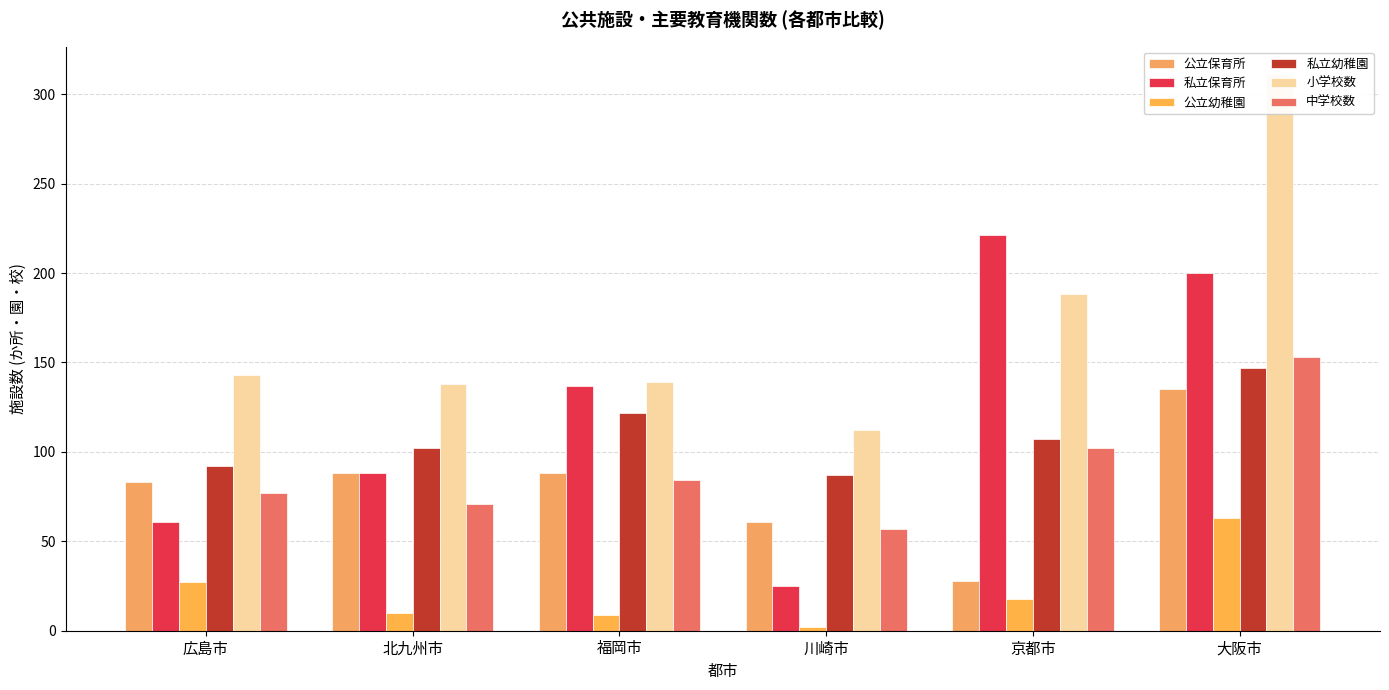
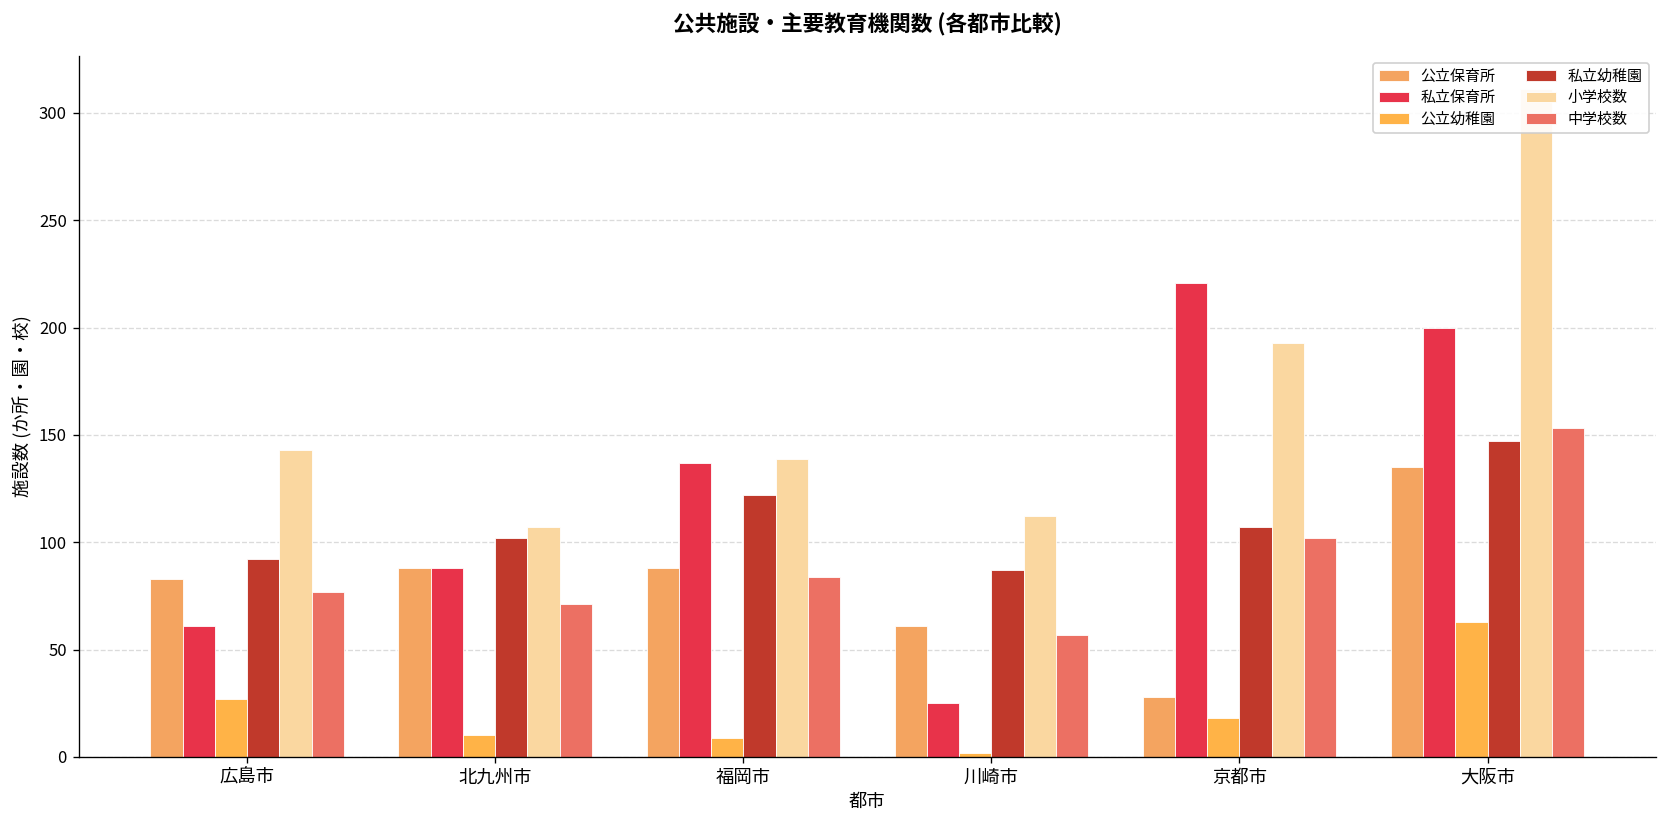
小学校数, 北九州市: 138 -> 107
小学校数, 京都市: 188 -> 193
